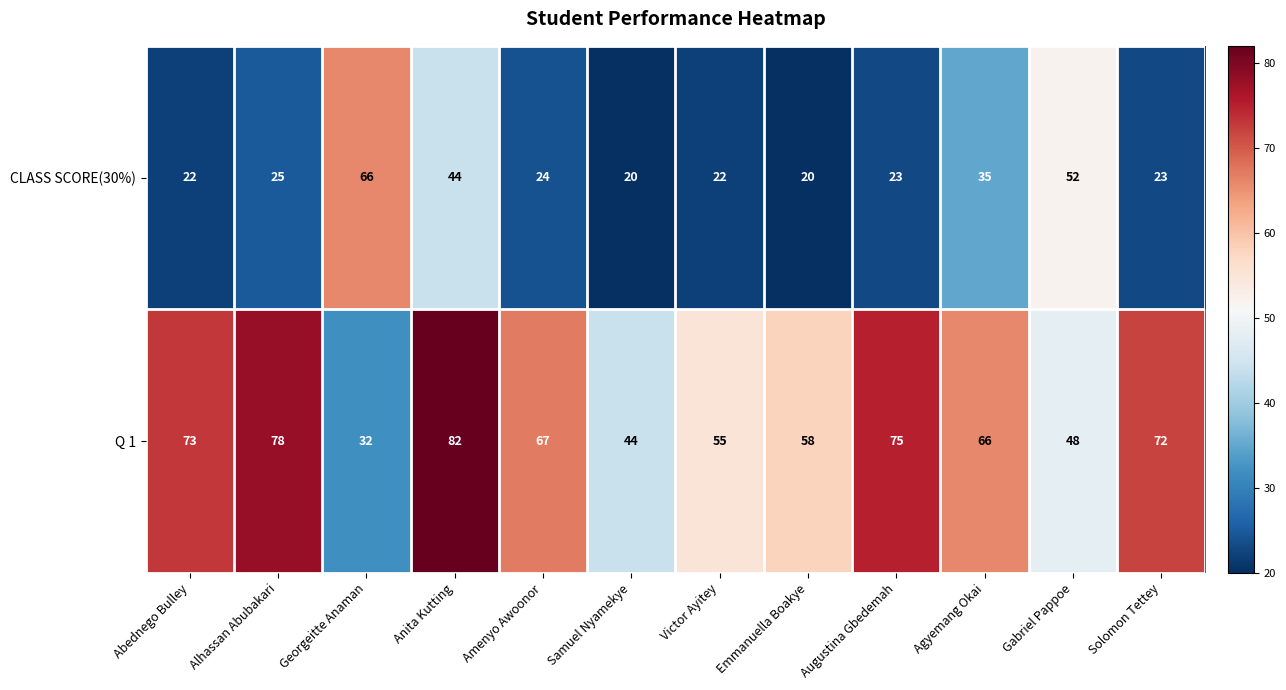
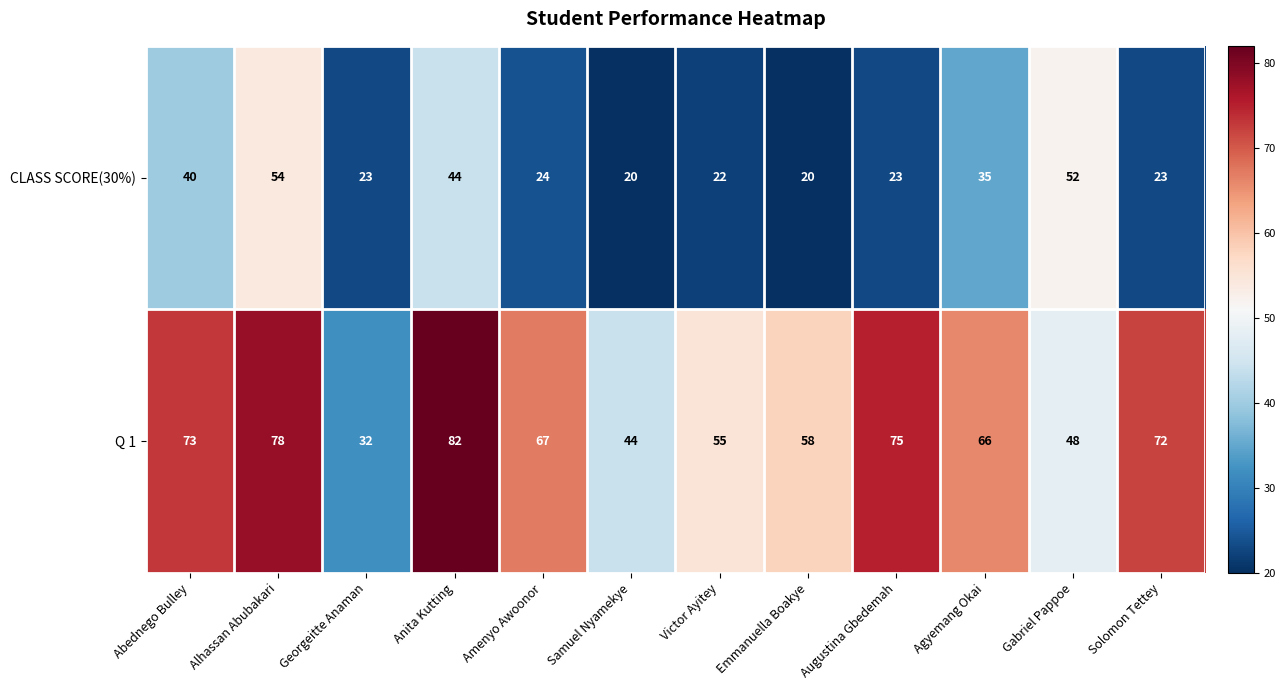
CLASS SCORE(30%), Abednego Bulley: 22 -> 40
CLASS SCORE(30%), Alhassan Abubakari: 25 -> 54
CLASS SCORE(30%), Georgeitte Anaman: 66 -> 23
